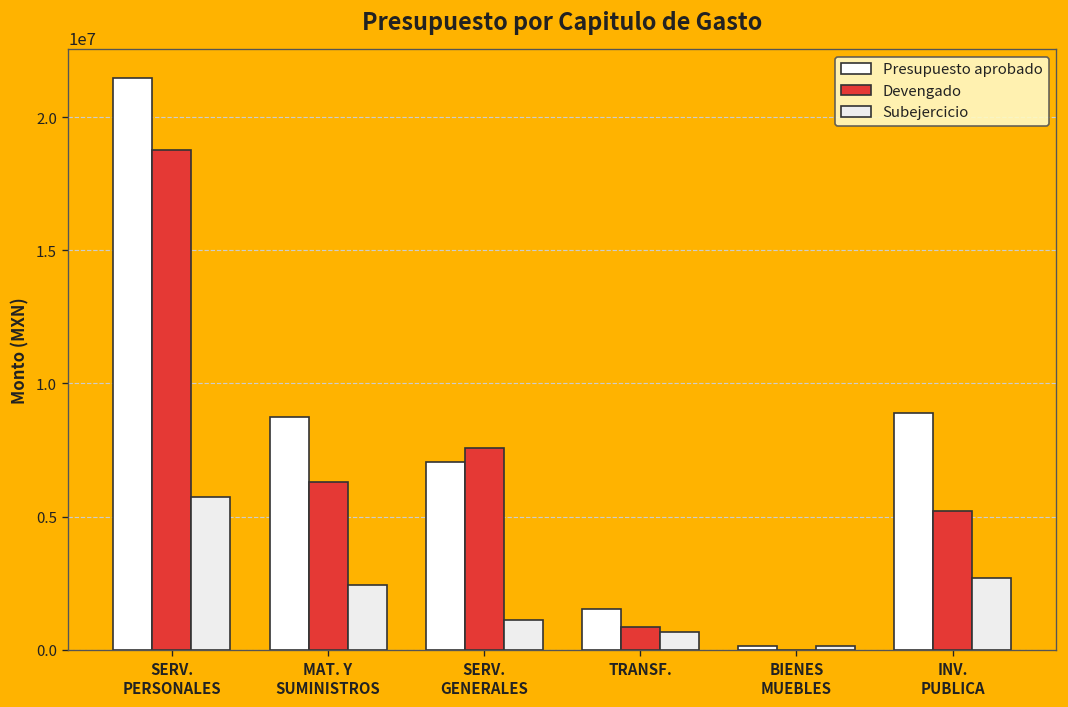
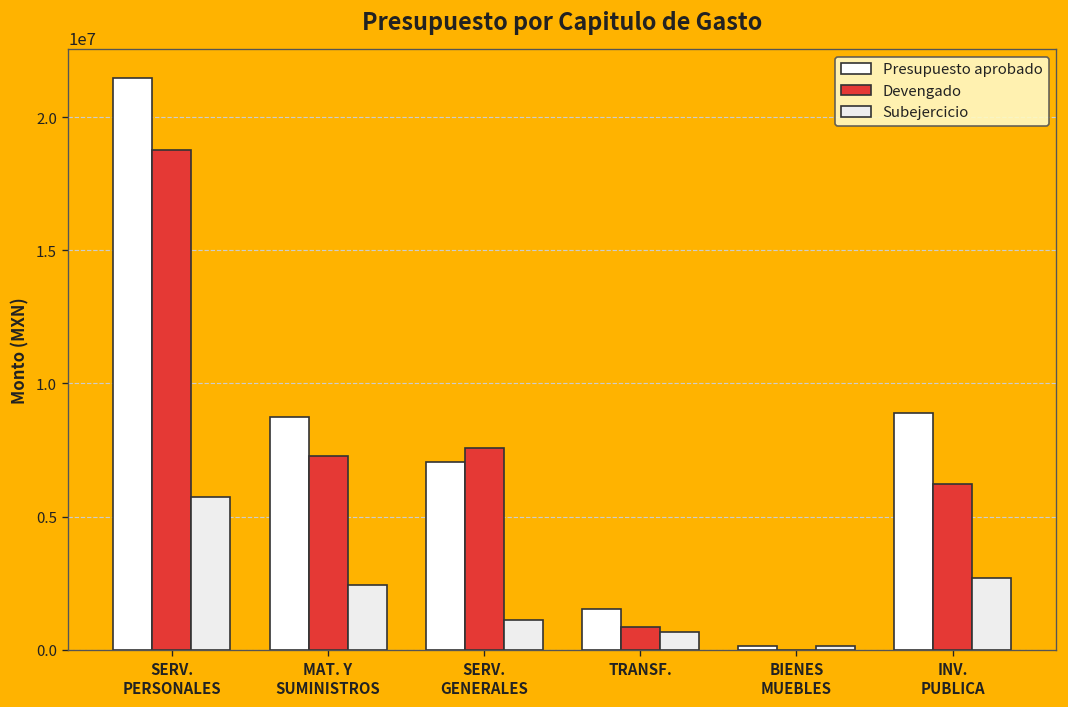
Devengado, MAT. Y SUMINISTROS: 6300000 -> 7300000
Devengado, INV. PUBLICA: 5200000 -> 6200000
